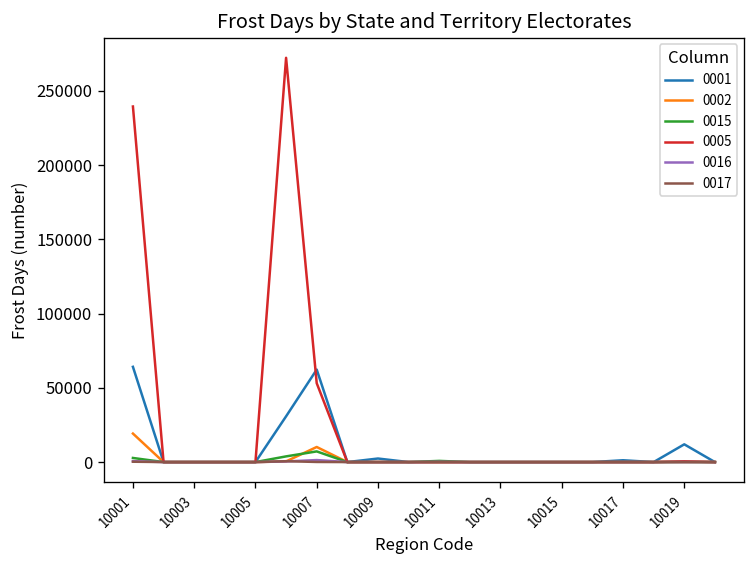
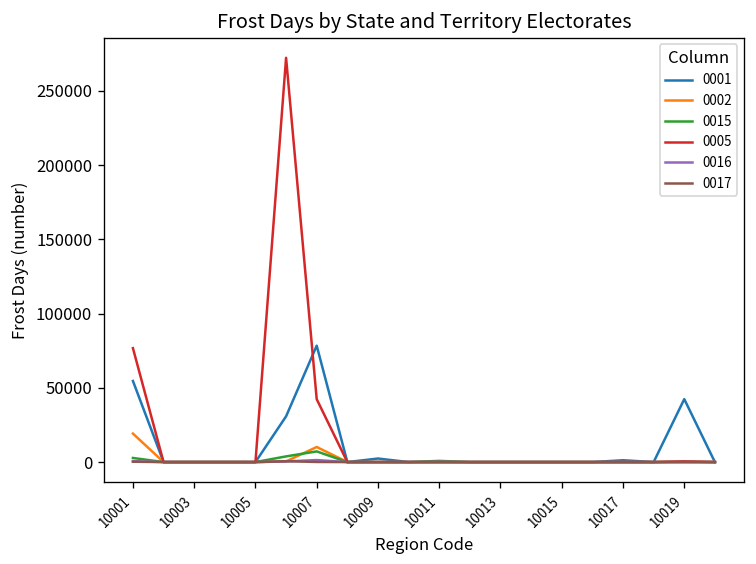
0001, 10001: 64000 -> 55000
0005, 10001: 240000 -> 77000
0001, 10007: 62000 -> 78000
0005, 10007: 53000 -> 42000
0001, 10019: 12000 -> 42000
